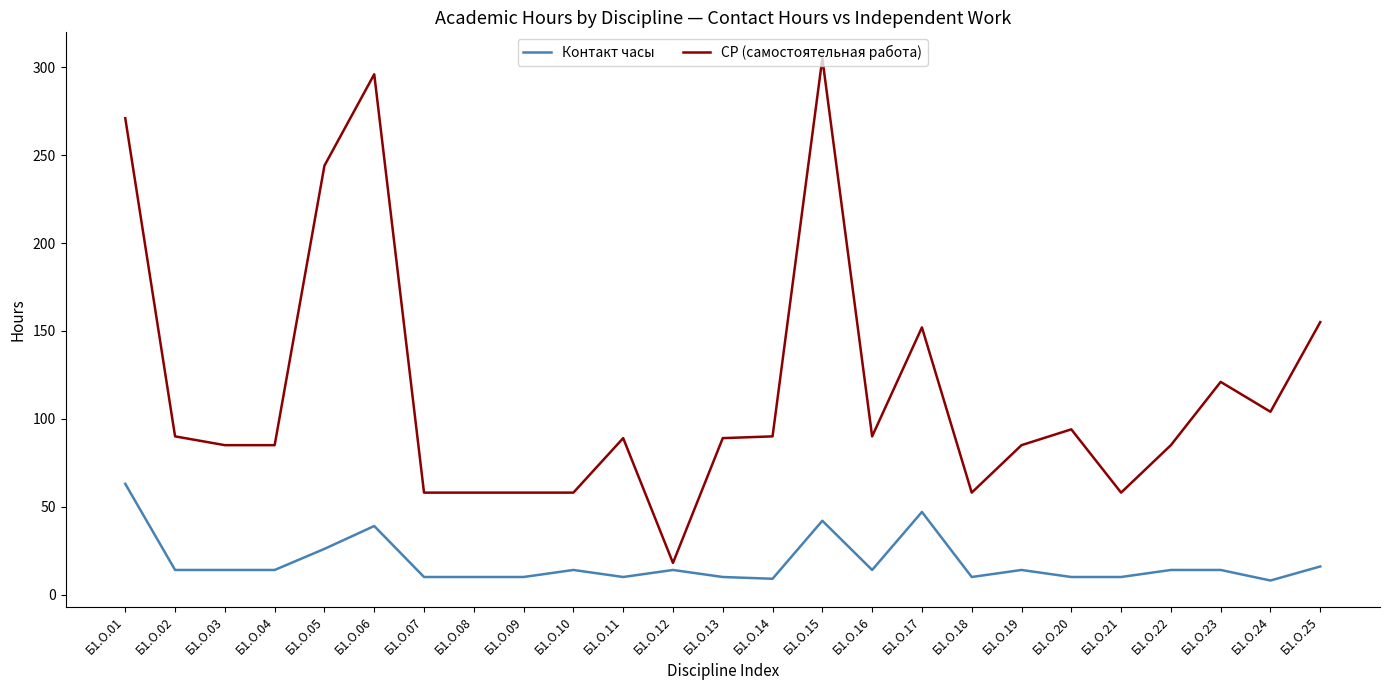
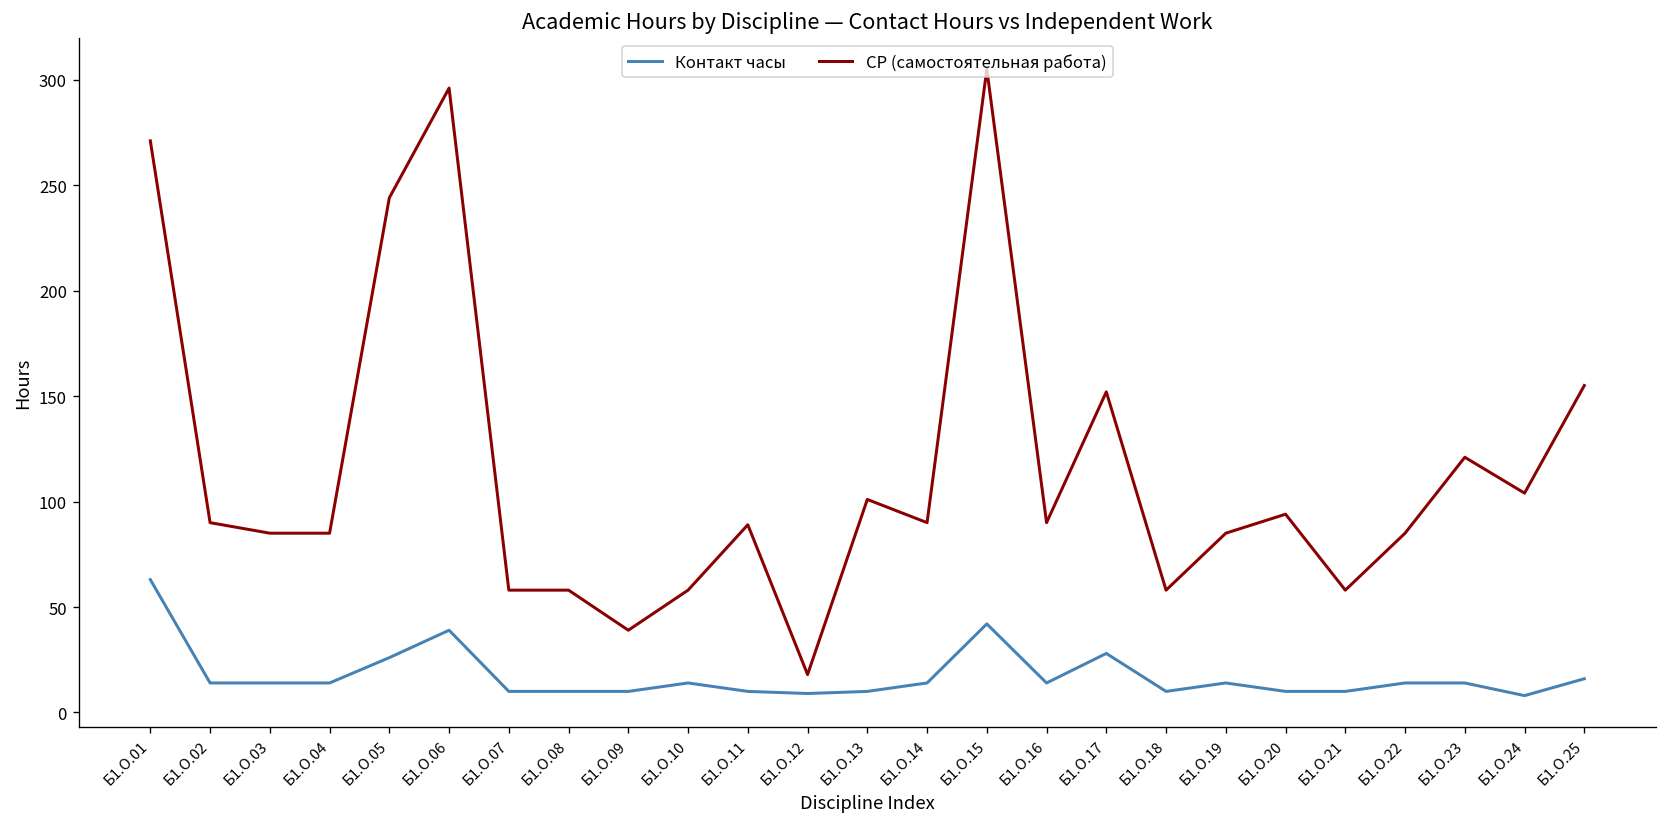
СР (самостоятельная работа), Б1.О.09: 58 -> 39
Контакт часы, Б1.О.12: 14 -> 9
СР (самостоятельная работа), Б1.О.13: 89 -> 101
Контакт часы, Б1.О.14: 9 -> 14
Контакт часы, Б1.О.17: 47 -> 28
